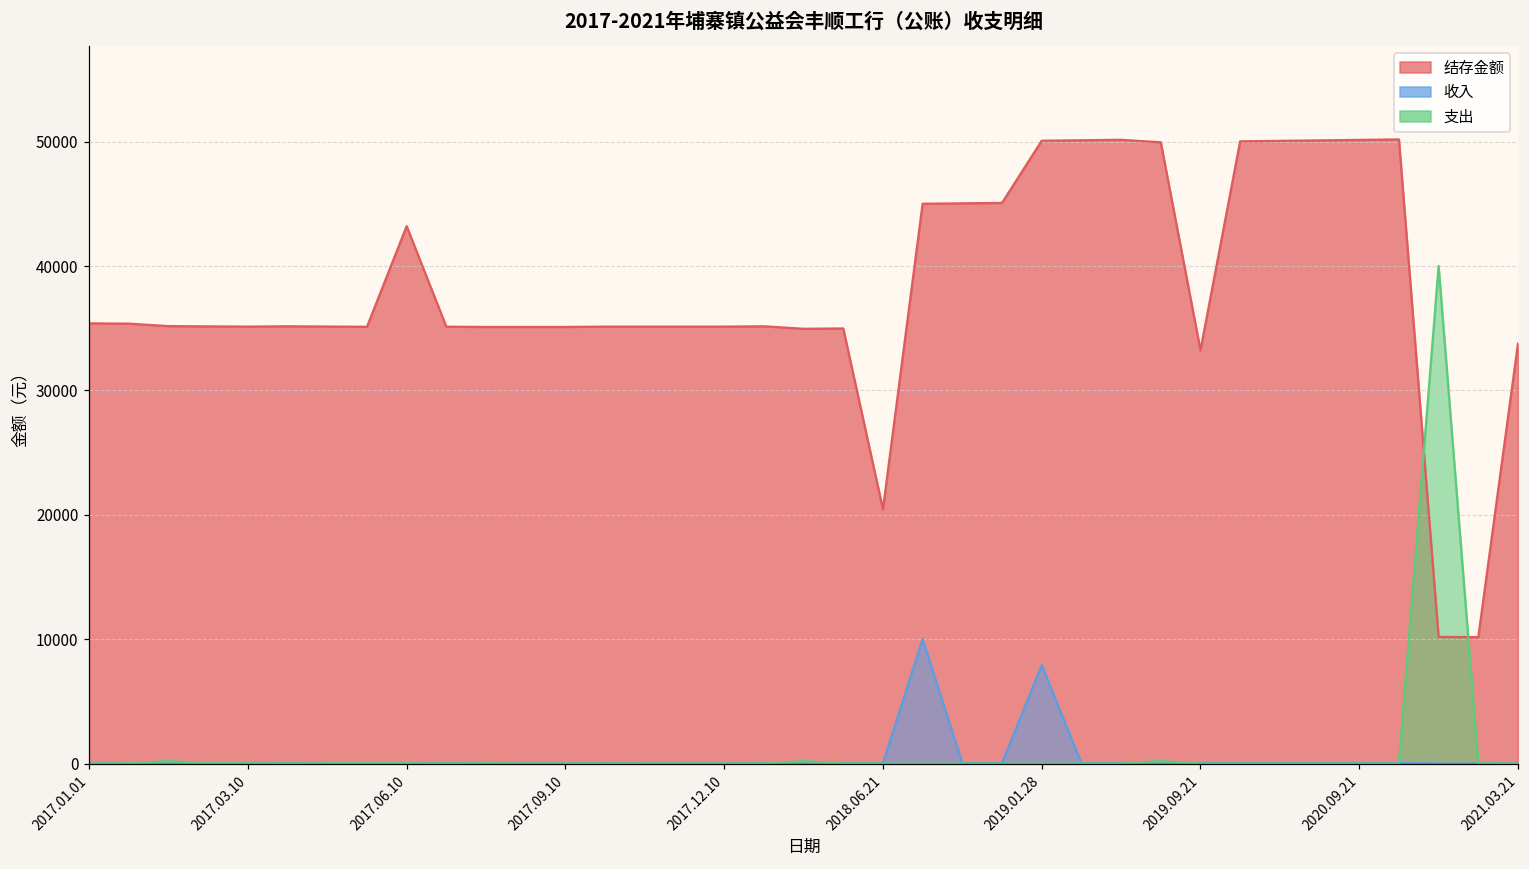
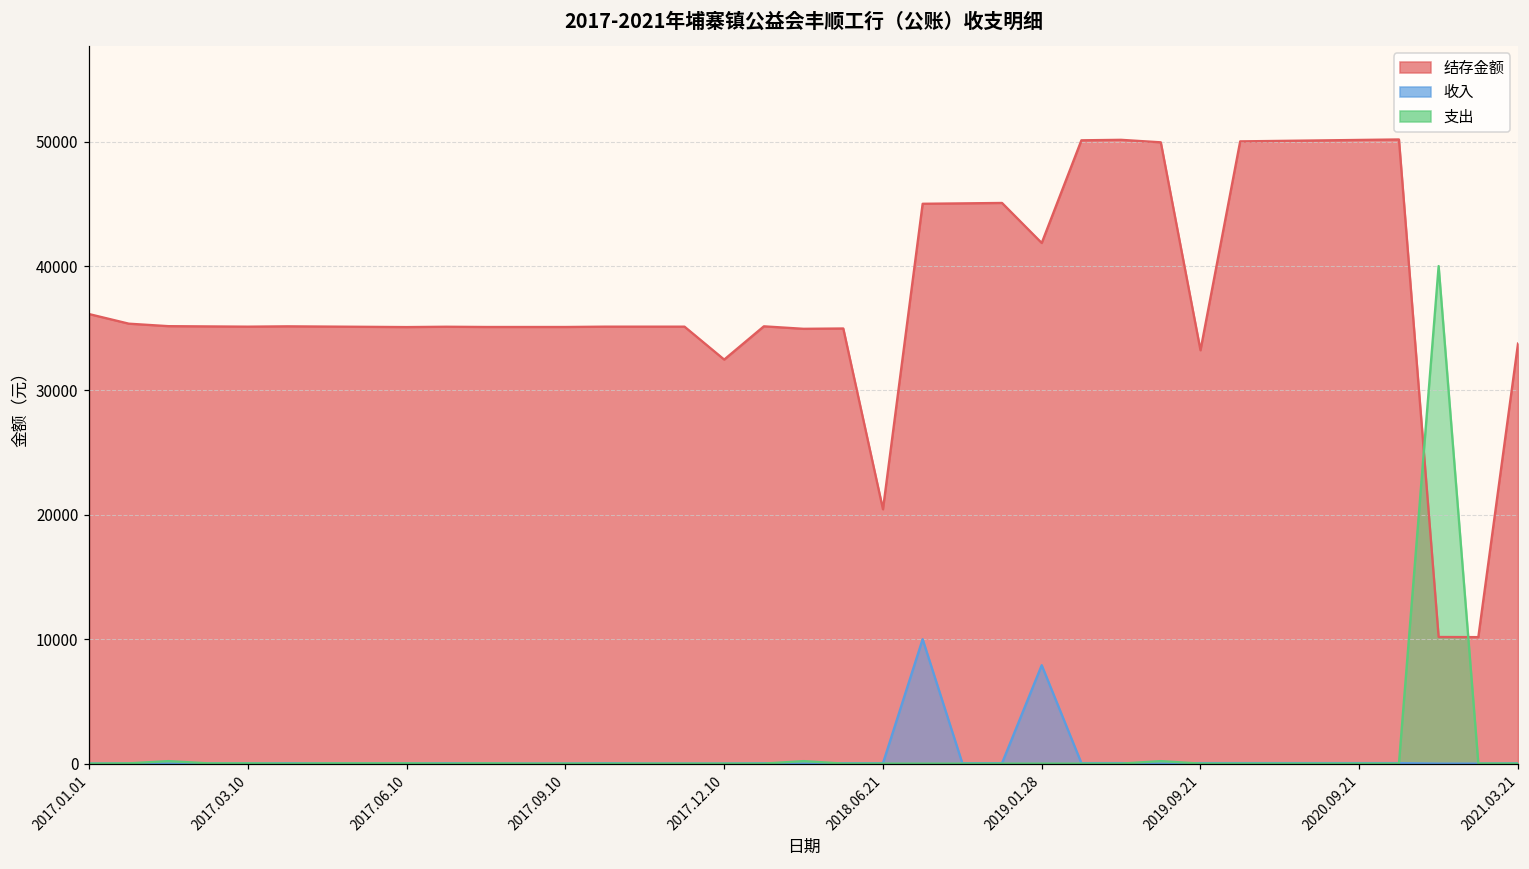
结存金额, 2017.01.01: 35400 -> 36100
结存金额, 2017.06.10: 43200 -> 35100
结存金额, 2017.12.10: 35100 -> 32500
结存金额, 2019.01.28: 50100 -> 41900
